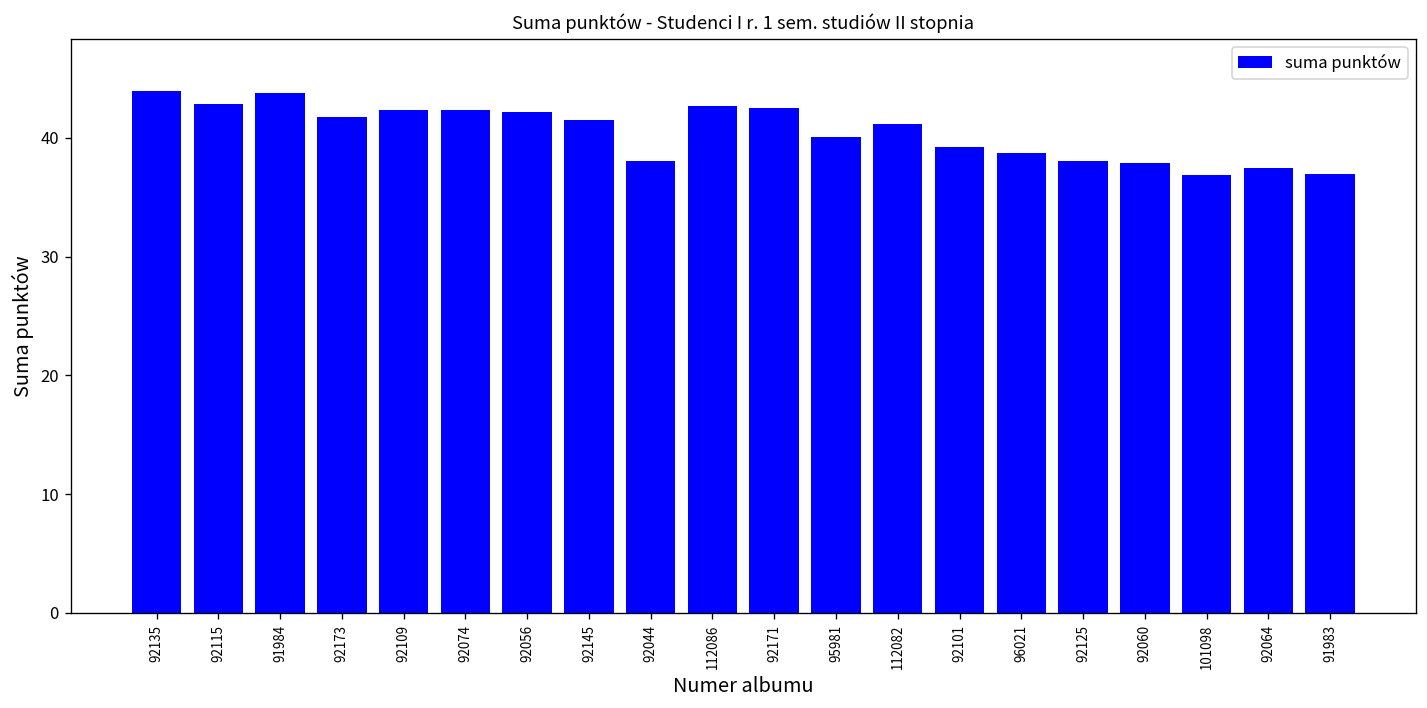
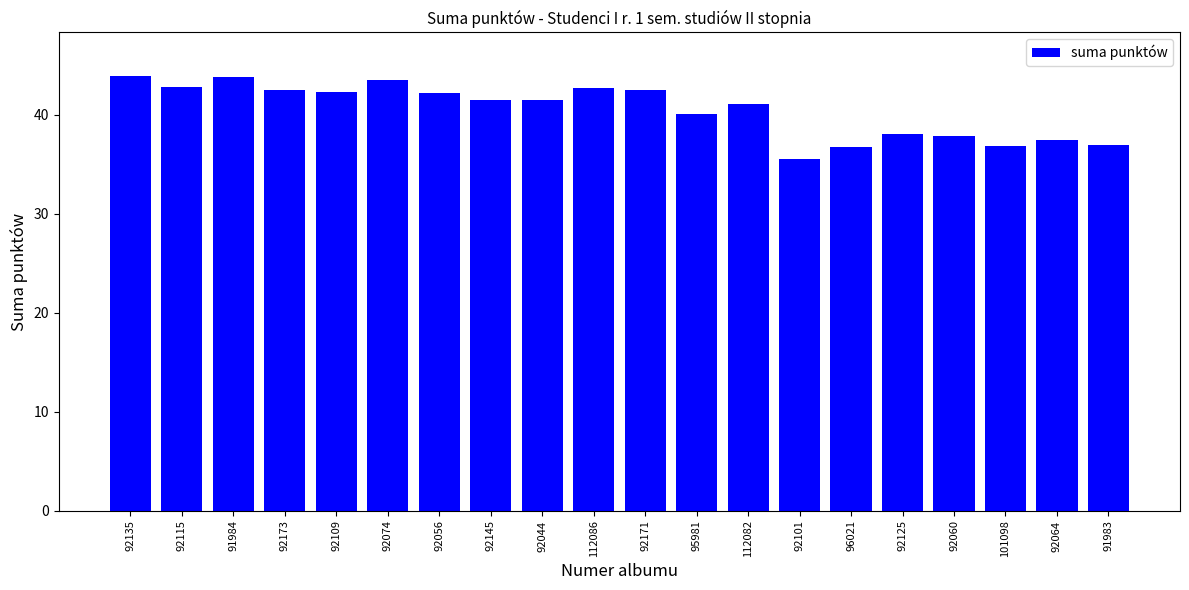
92173: 42 -> 43
92074: 42 -> 44
92044: 38 -> 42
92101: 39 -> 36
96021: 39 -> 37
